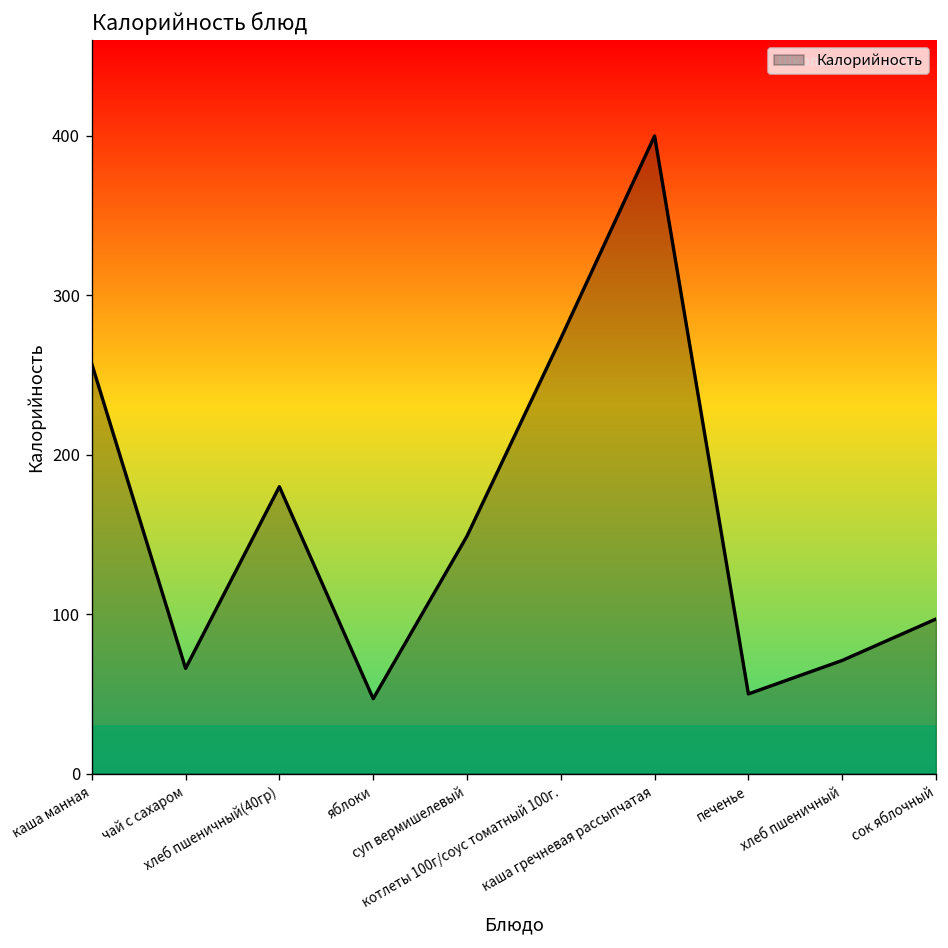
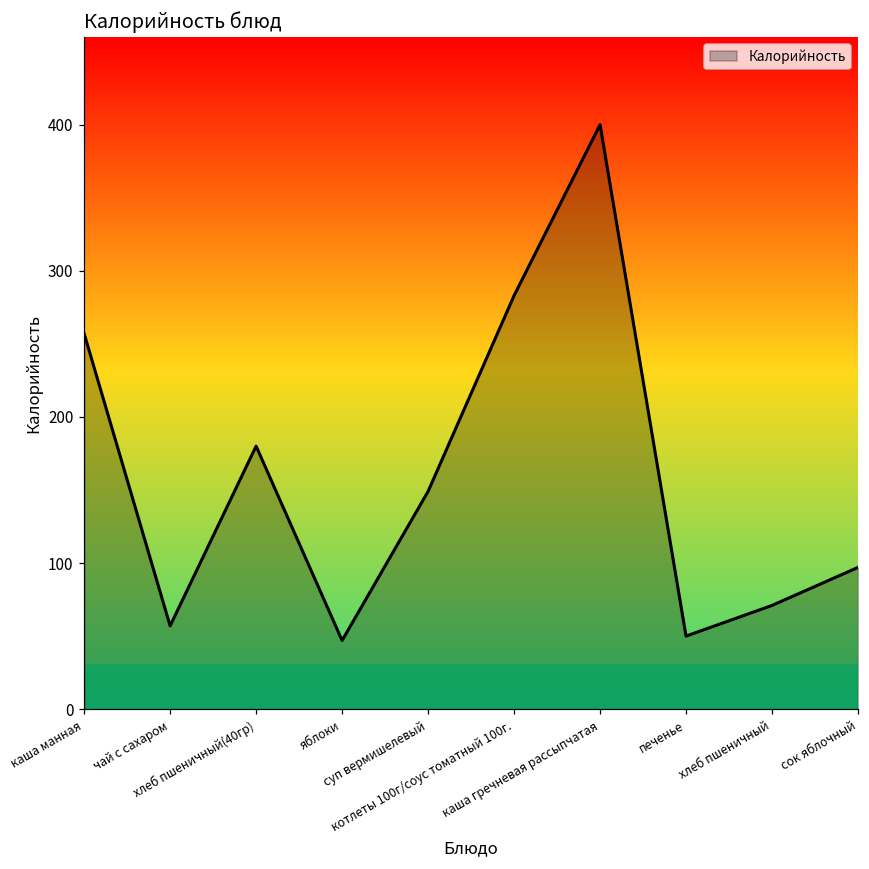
чай с сахаром: 66 -> 57
котлеты 100г/соус томатный 100г.: 273 -> 283
